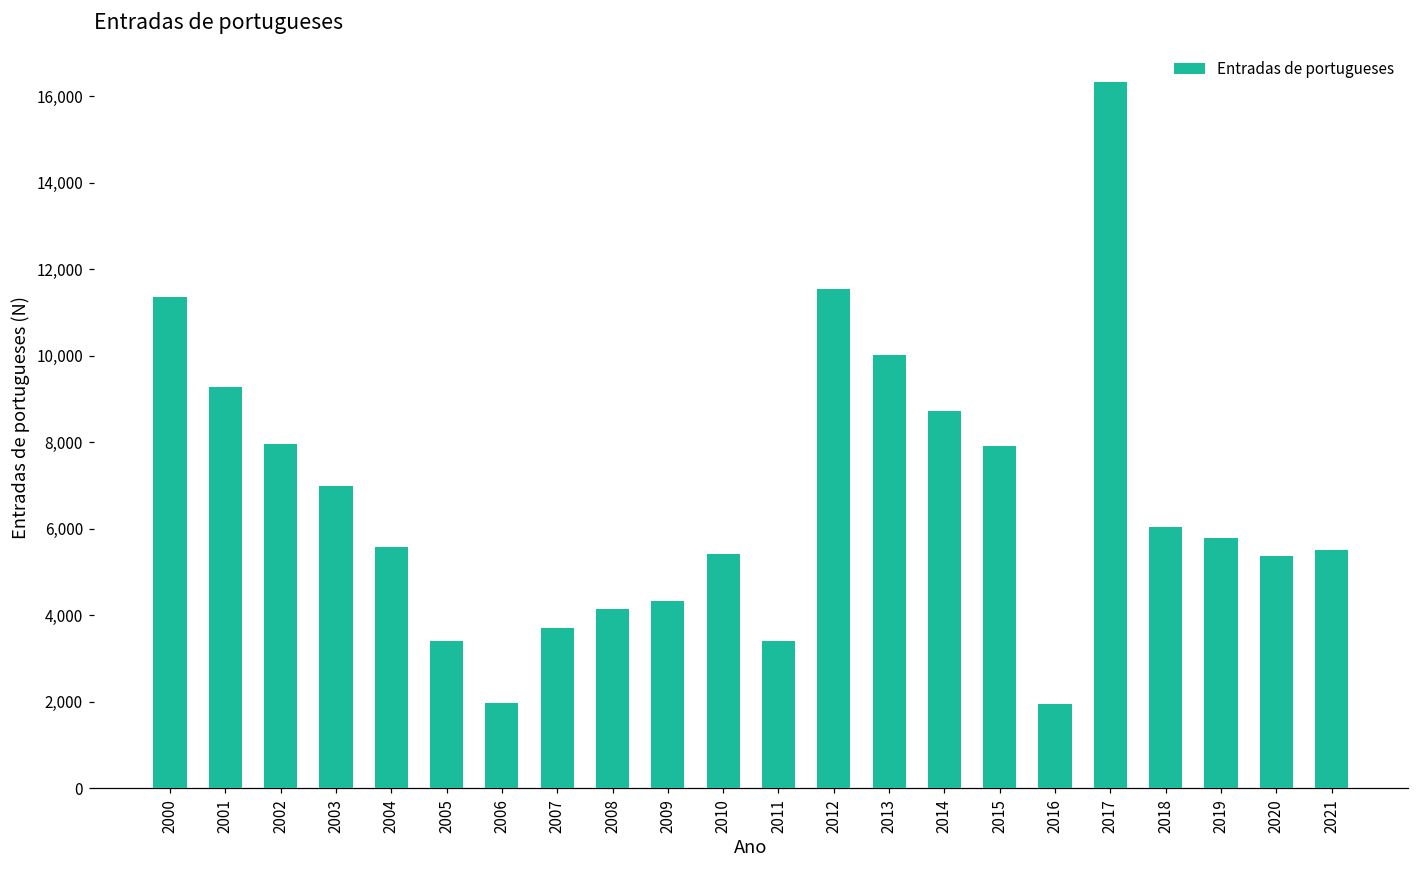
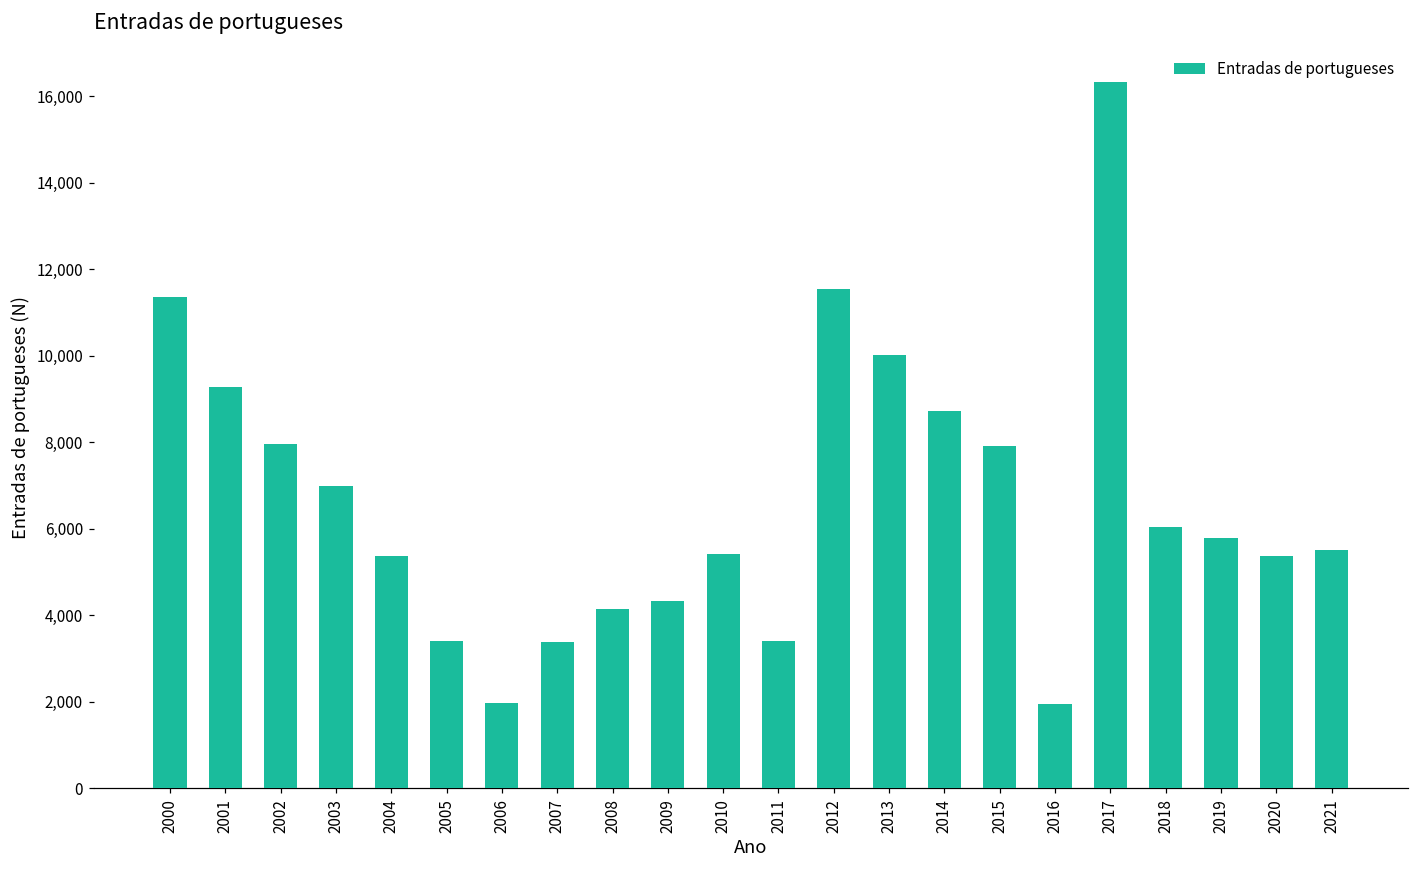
2004: 5,600 -> 5,400
2007: 3,700 -> 3,400
